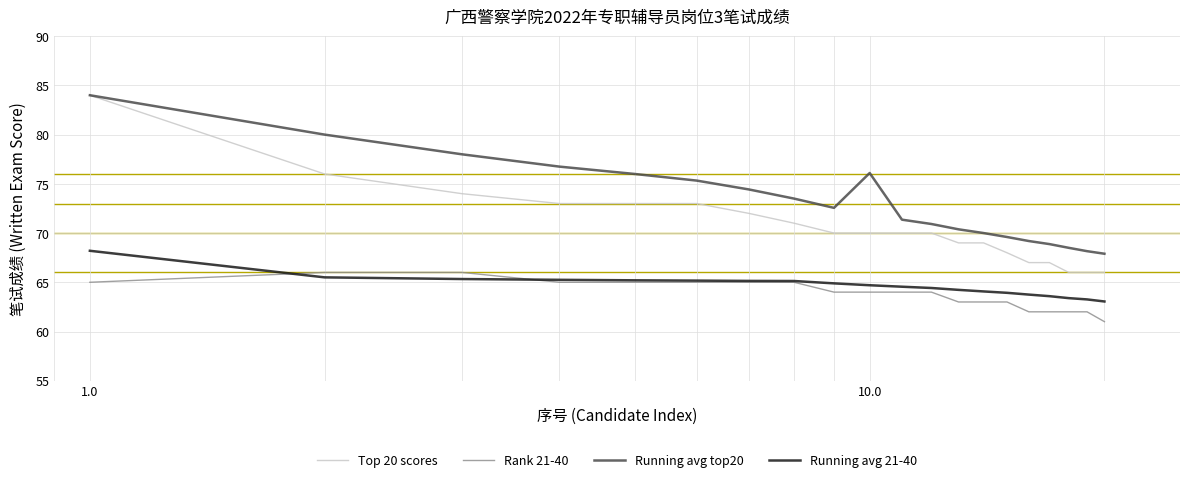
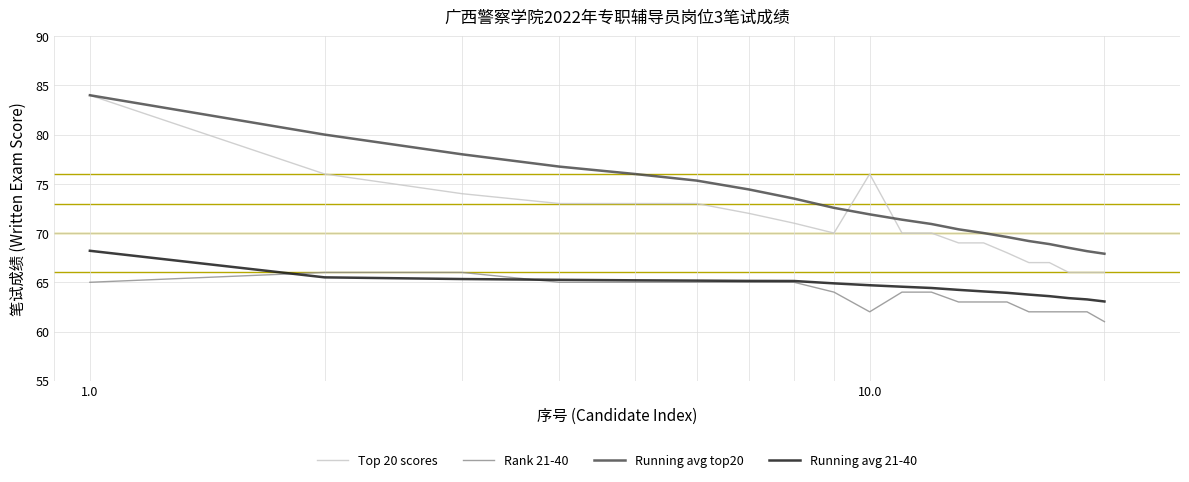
Top 20 scores, 10.0: 70 -> 76
Rank 21-40, 10.0: 64 -> 62
Running avg top20, 10.0: 76 -> 72
